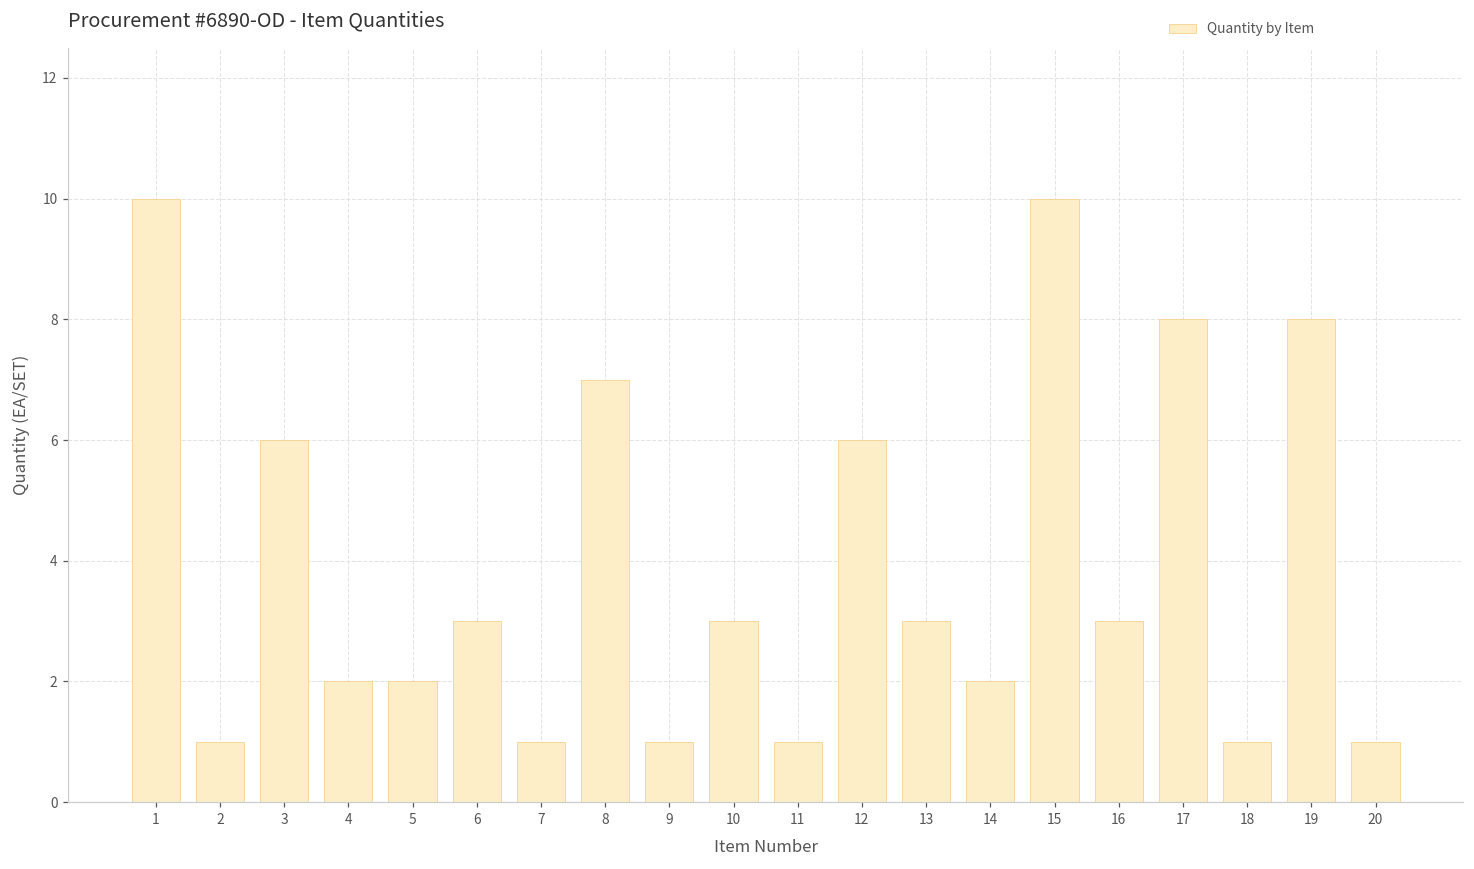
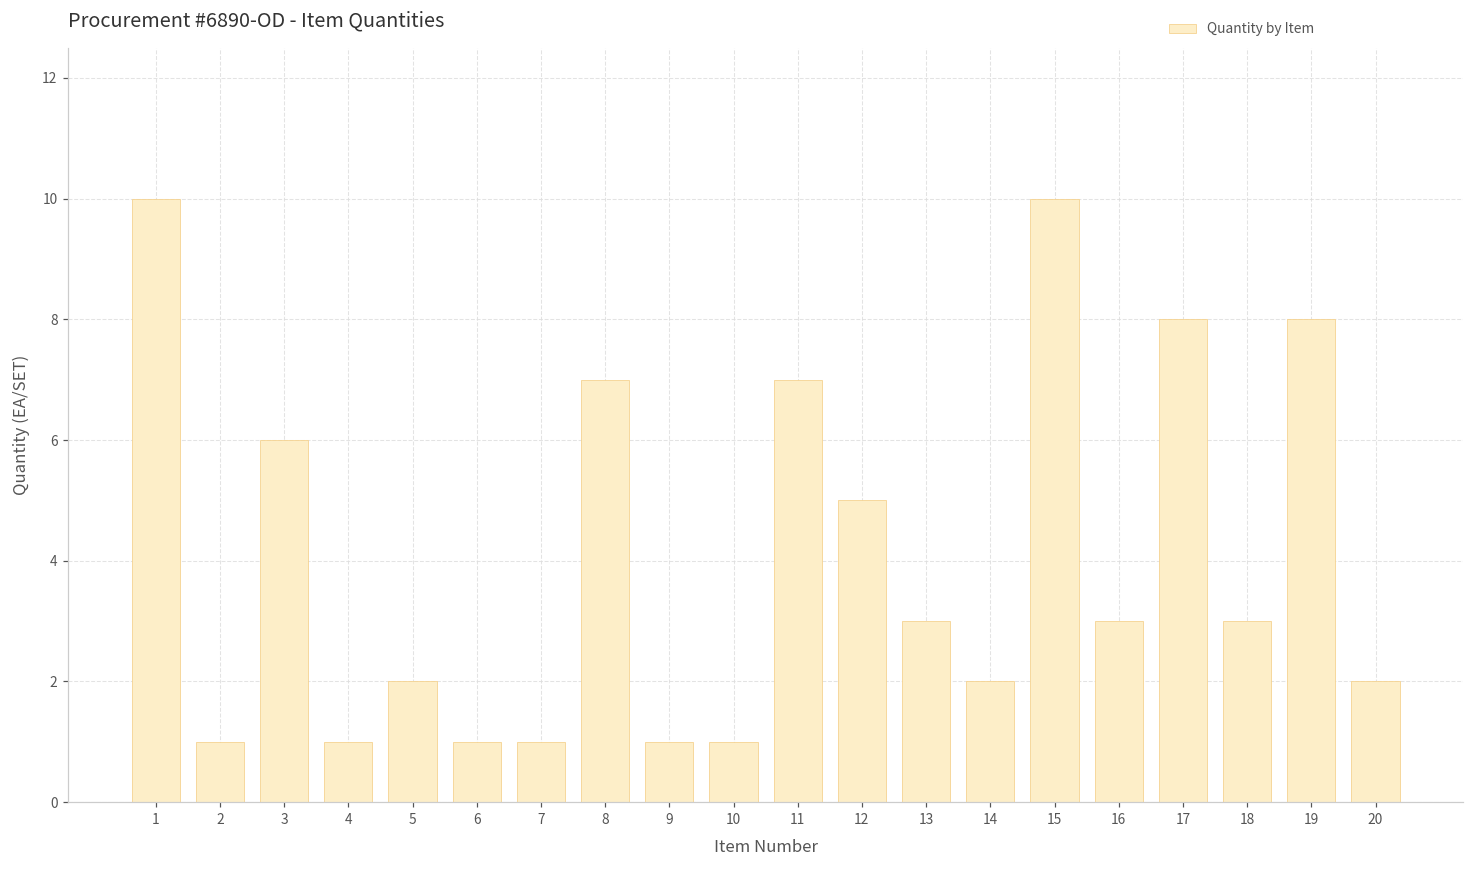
4: 2 -> 1
6: 3 -> 1
10: 3 -> 1
11: 1 -> 7
12: 6 -> 5
18: 1 -> 3
20: 1 -> 2
